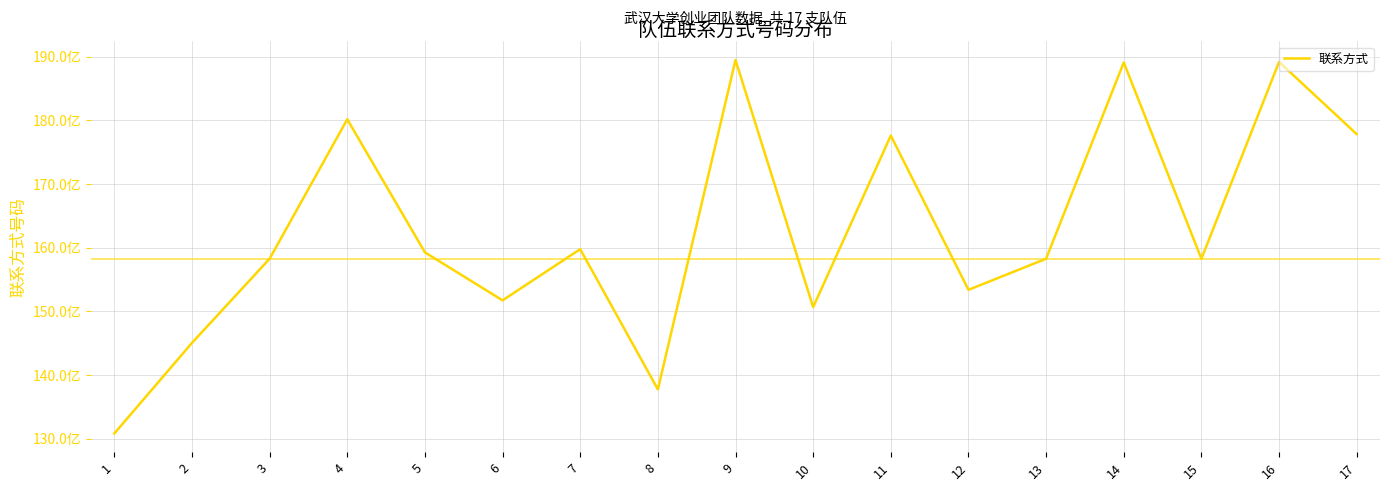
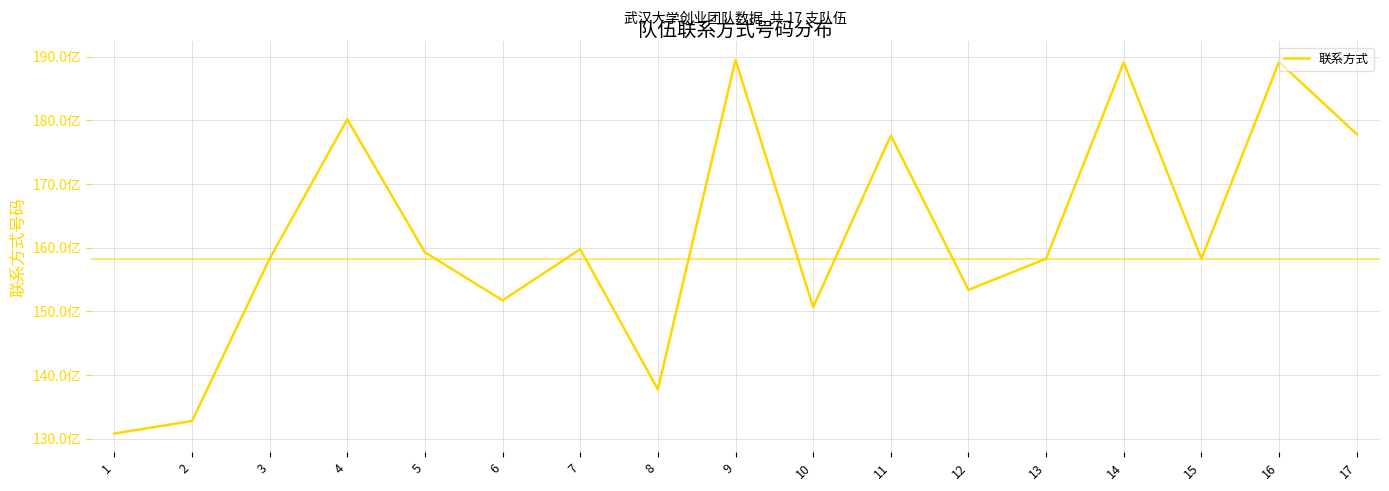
2: 145亿 -> 133亿
